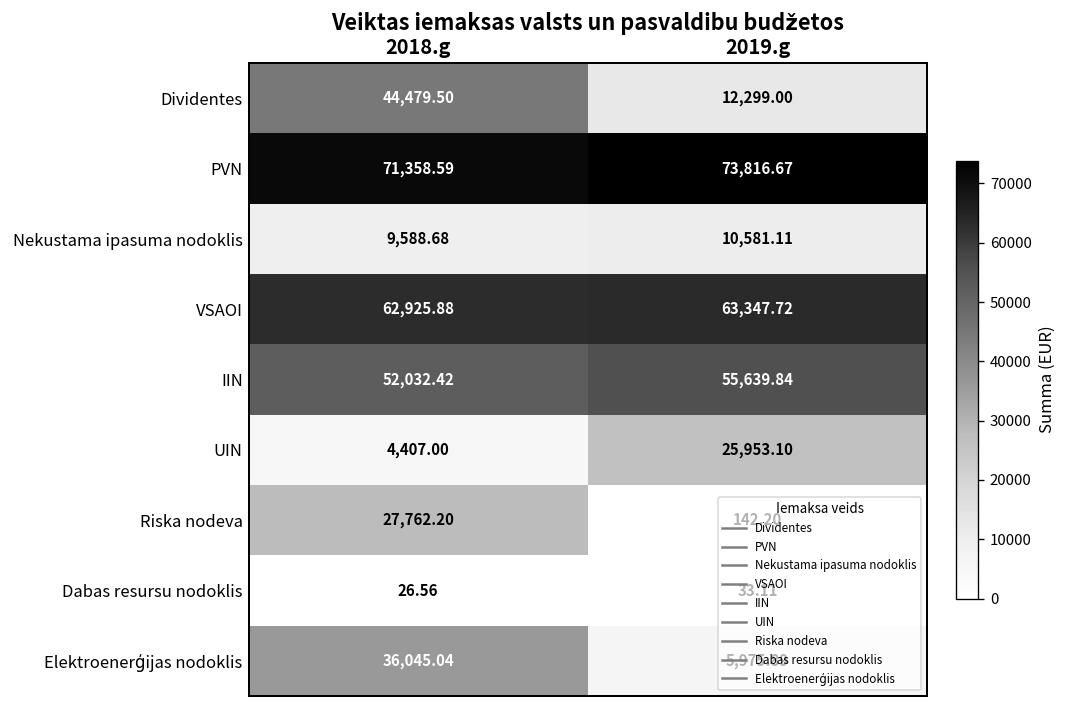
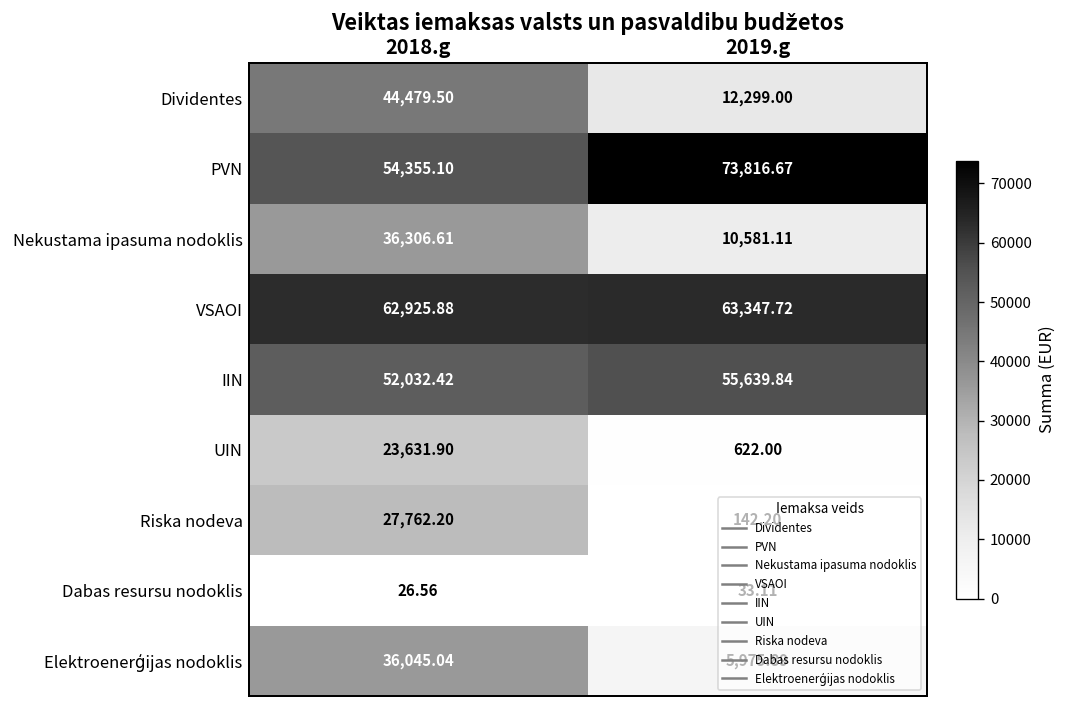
PVN, 2018.g: 71,358.59 -> 54,355.10
Nekustama ipasuma nodoklis, 2018.g: 9,588.68 -> 36,306.61
UIN, 2018.g: 4,407.00 -> 23,631.90
UIN, 2019.g: 25,953.10 -> 622.00
